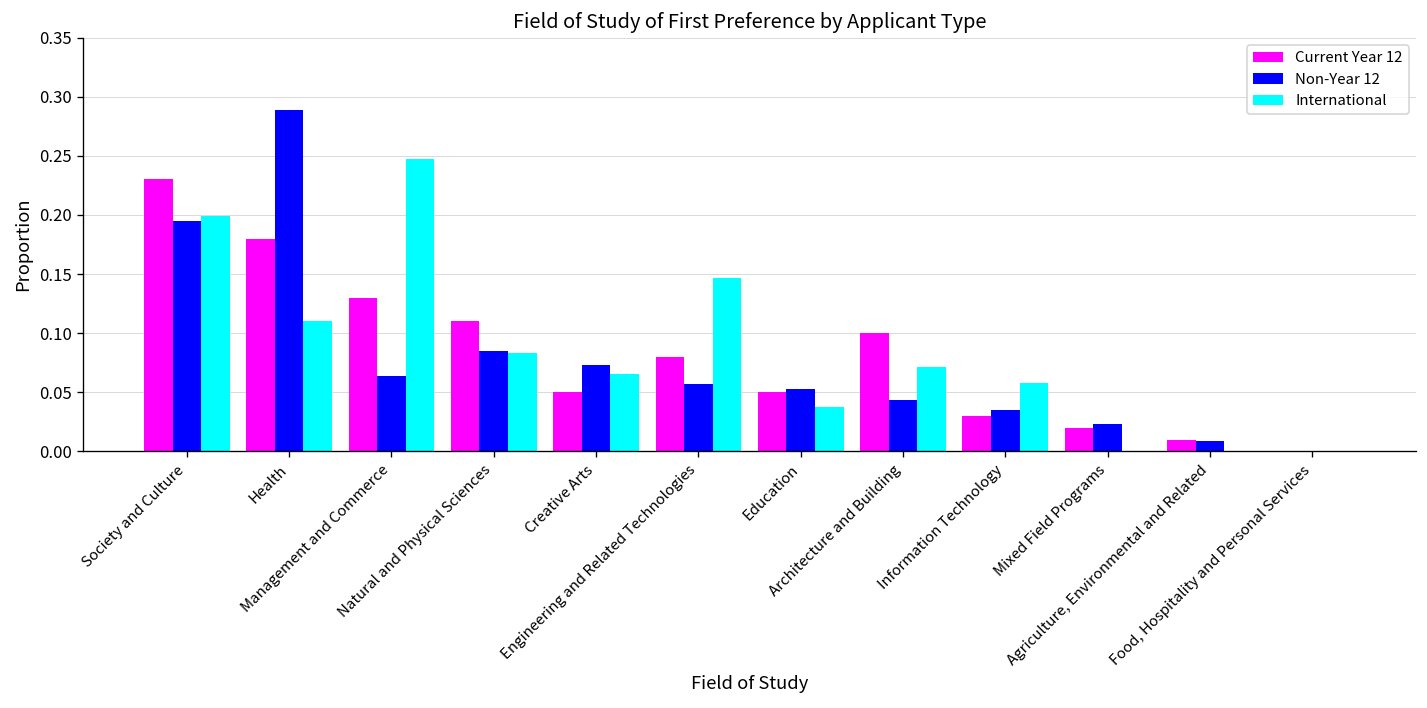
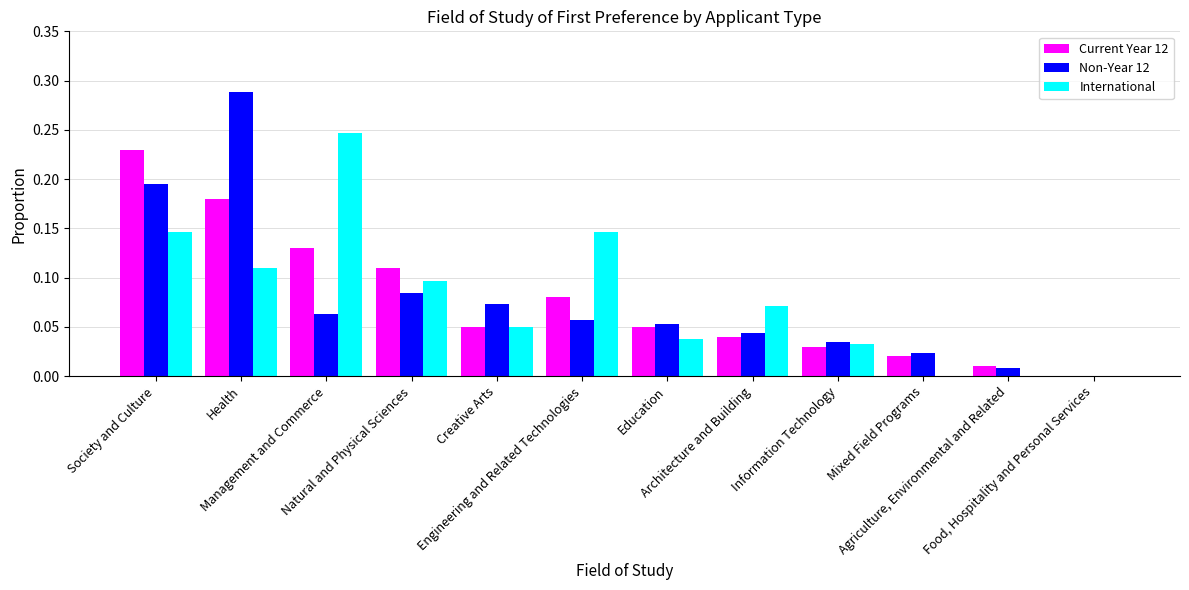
International, Society and Culture: 0.20 -> 0.15
International, Natural and Physical Sciences: 0.08 -> 0.10
International, Creative Arts: 0.07 -> 0.05
Current Year 12, Architecture and Building: 0.10 -> 0.04
International, Information Technology: 0.06 -> 0.03
